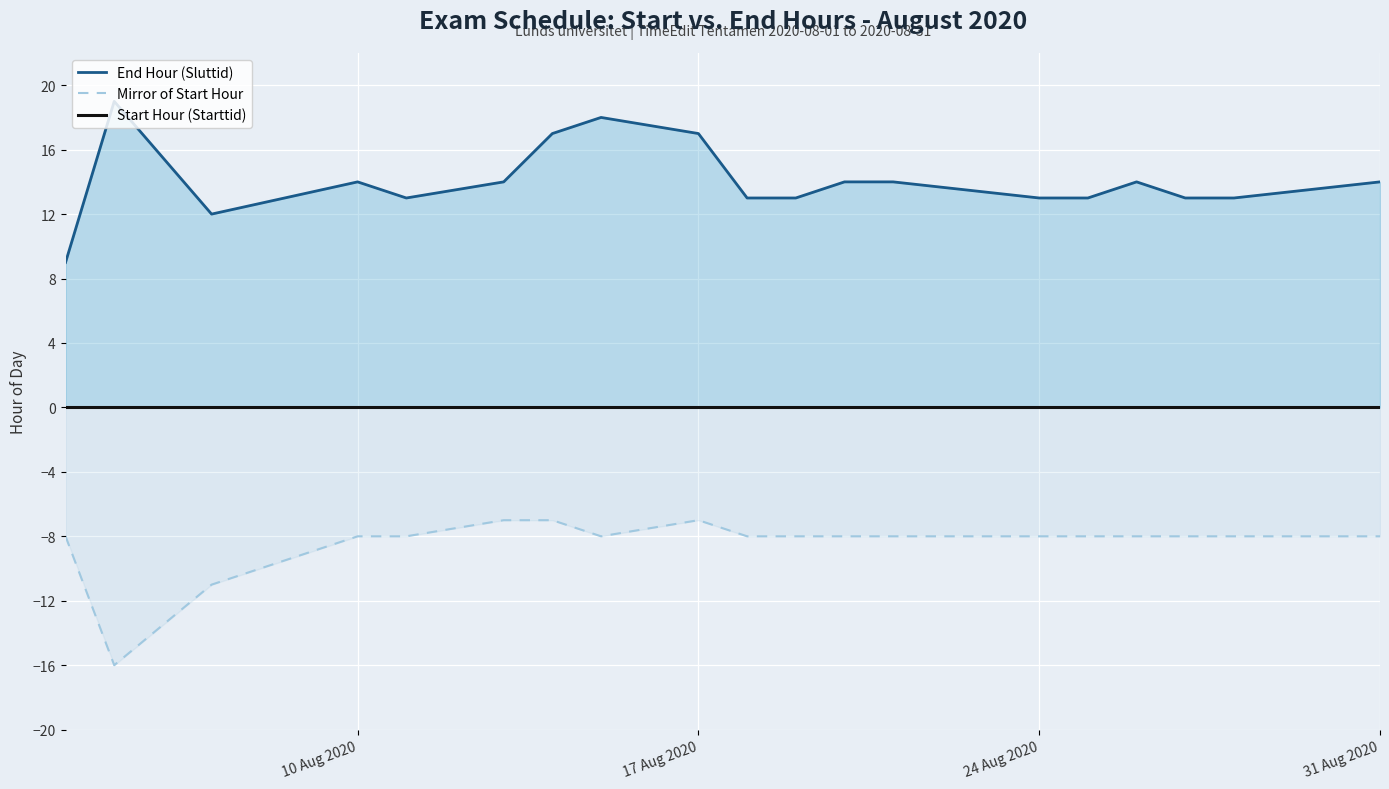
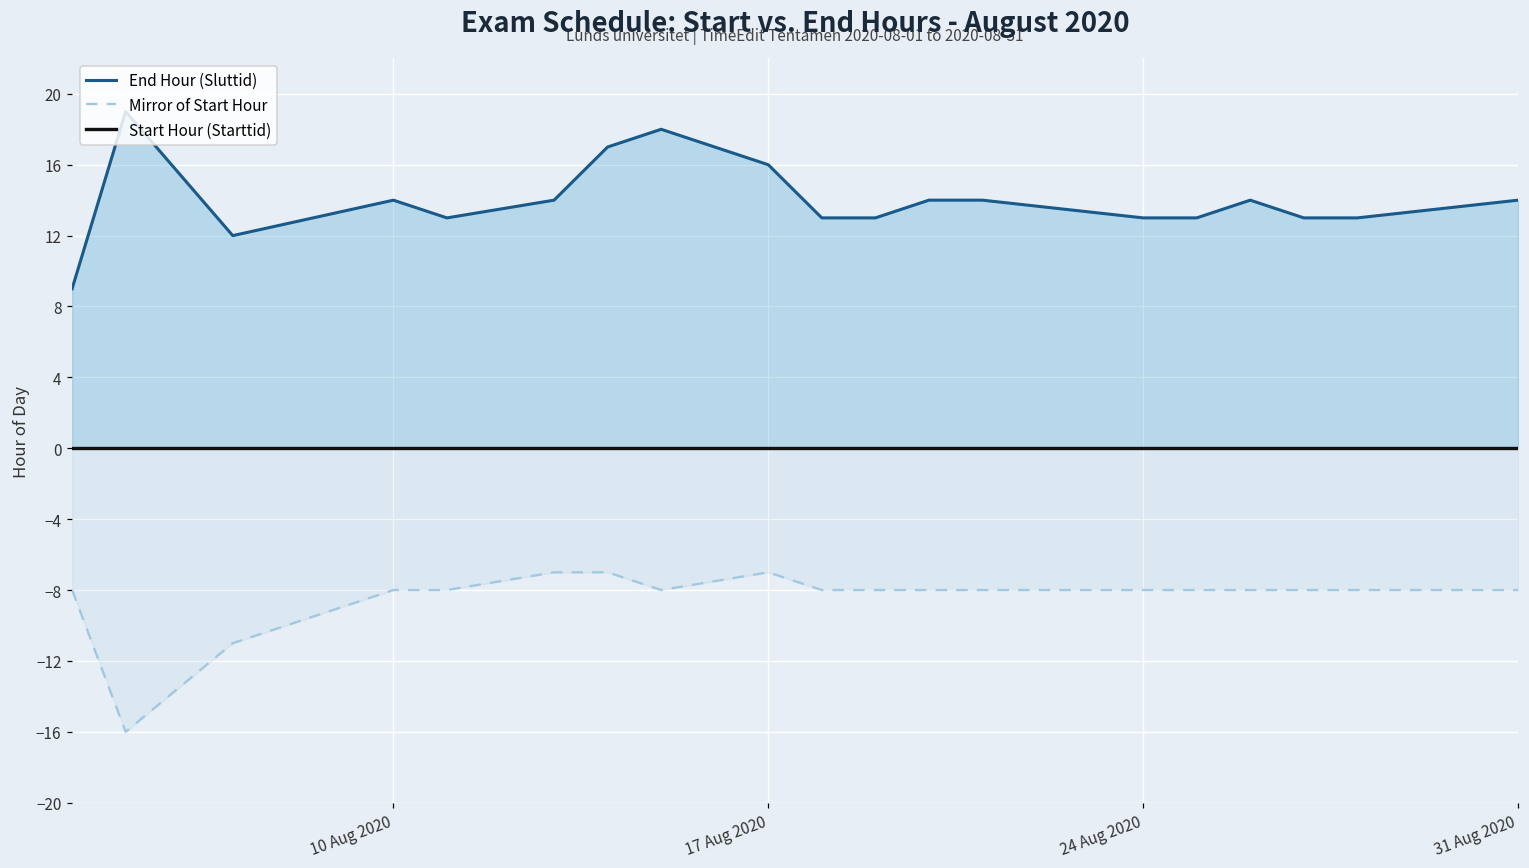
End Hour (Sluttid), 17 Aug 2020: 17 -> 16
